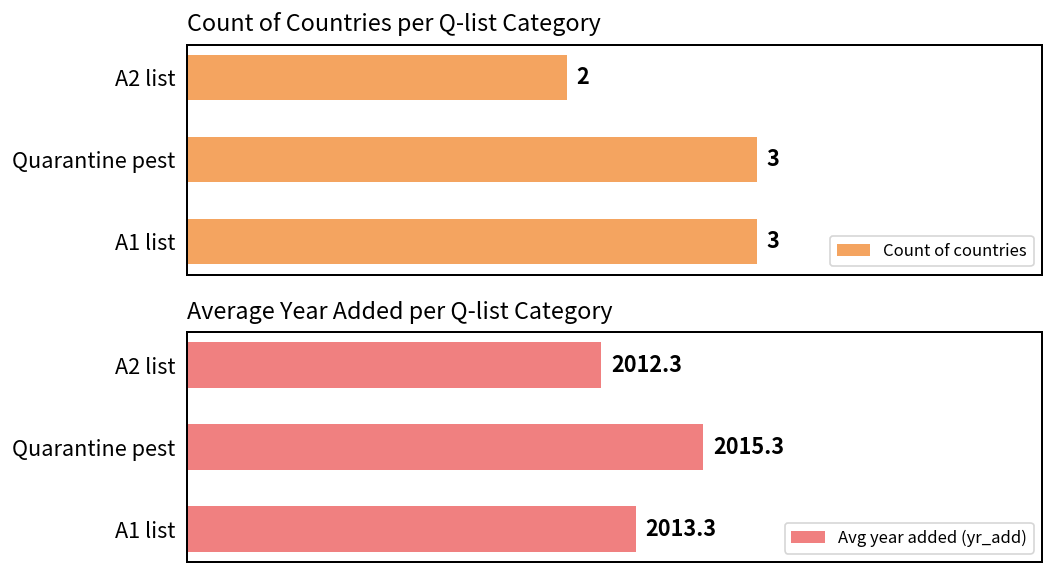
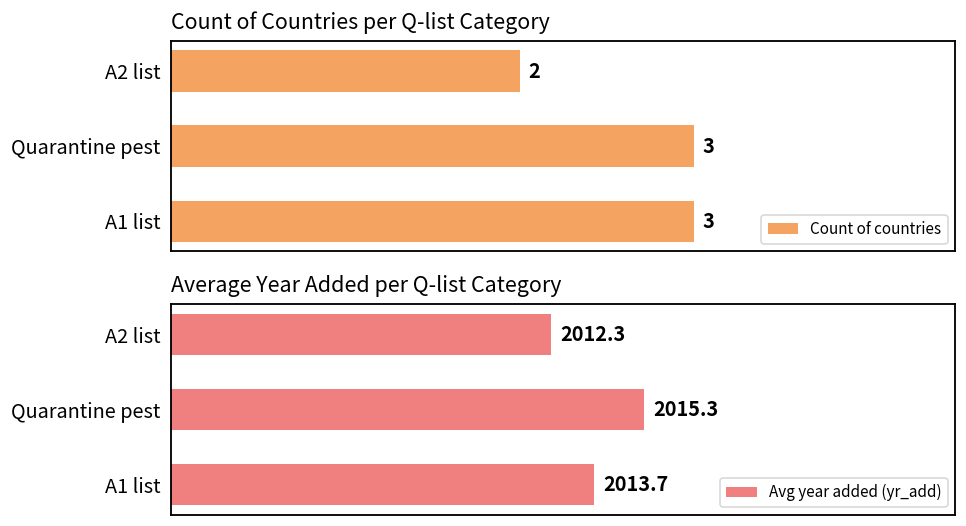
Average Year Added per Q-list Category, A1 list: 2013.3 -> 2013.7
